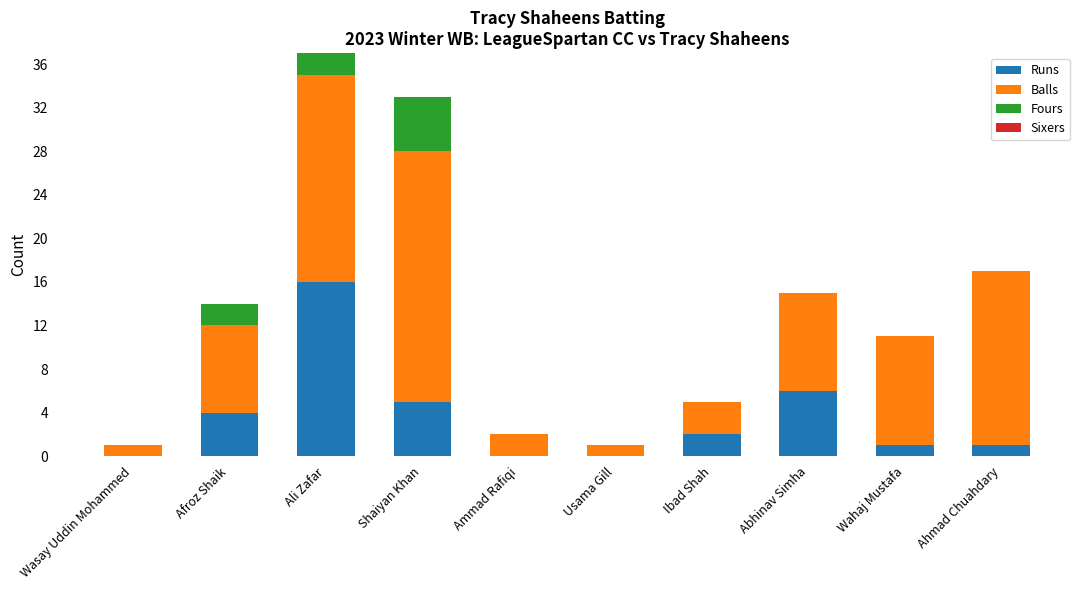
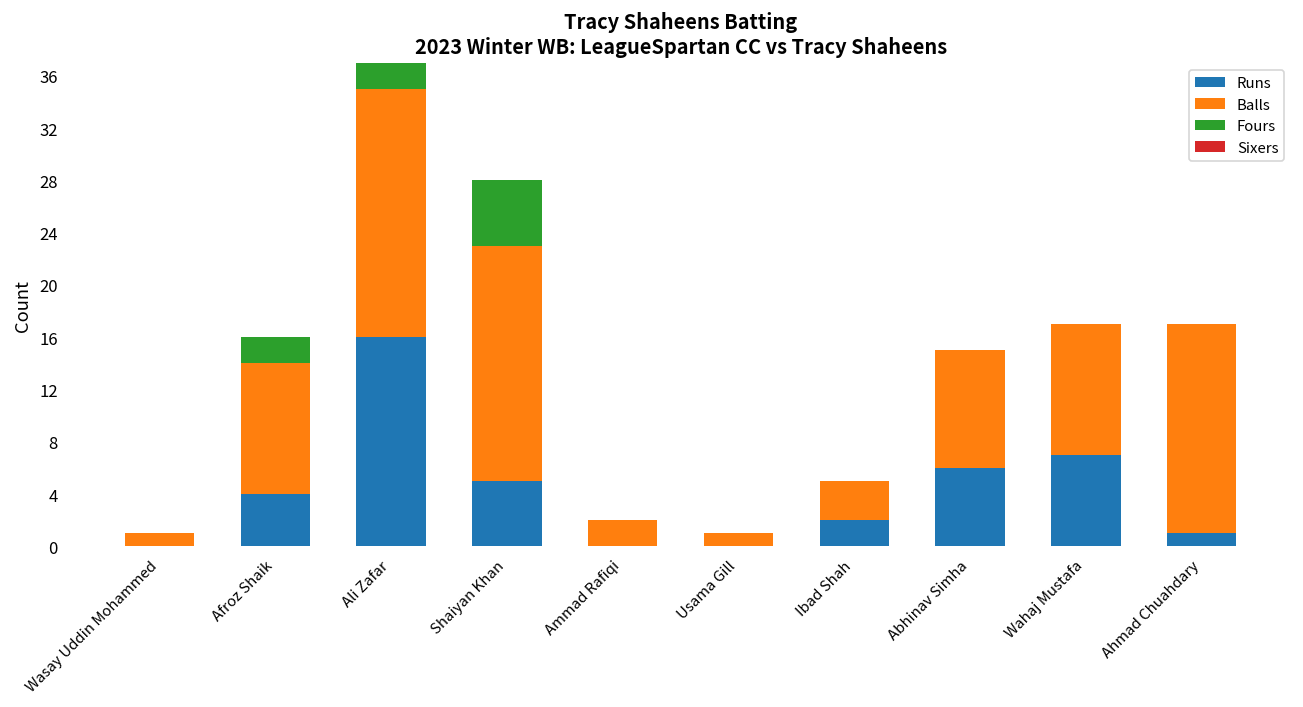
Balls, Afroz Shaik: 8 -> 10
Balls, Shaiyan Khan: 23 -> 18
Runs, Wahaj Mustafa: 1 -> 7
